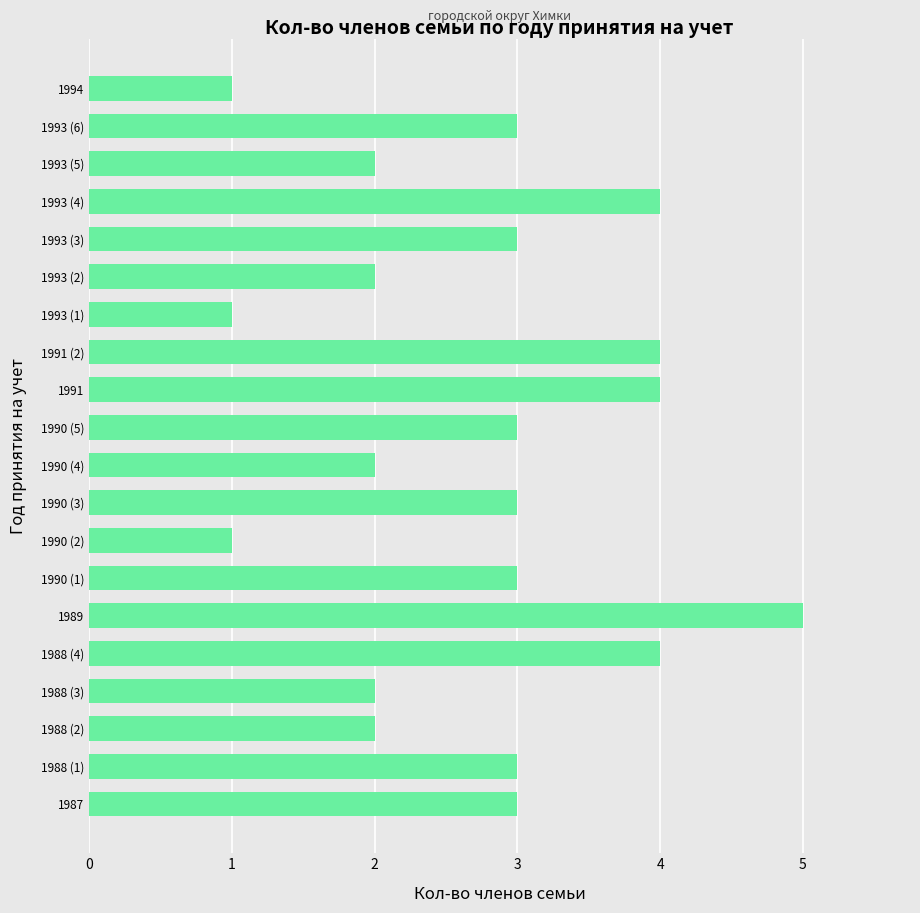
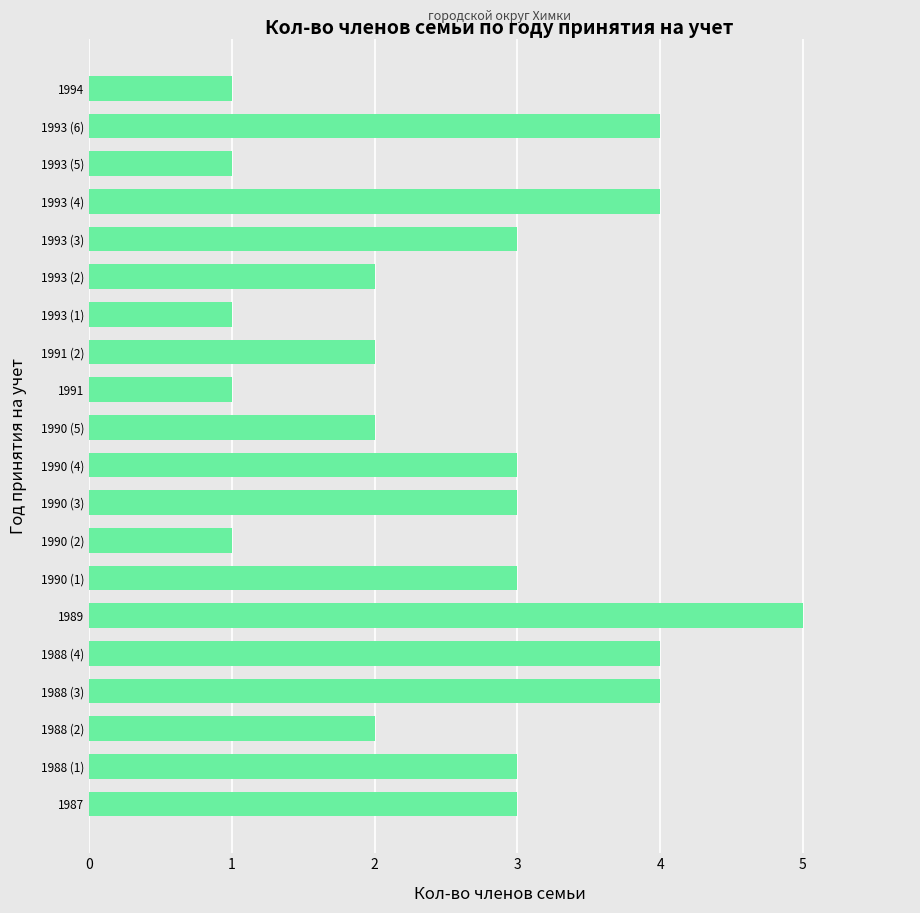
1993 (6): 3 -> 4
1993 (5): 2 -> 1
1991 (2): 4 -> 2
1991: 4 -> 1
1990 (5): 3 -> 2
1990 (4): 2 -> 3
1988 (3): 2 -> 4
